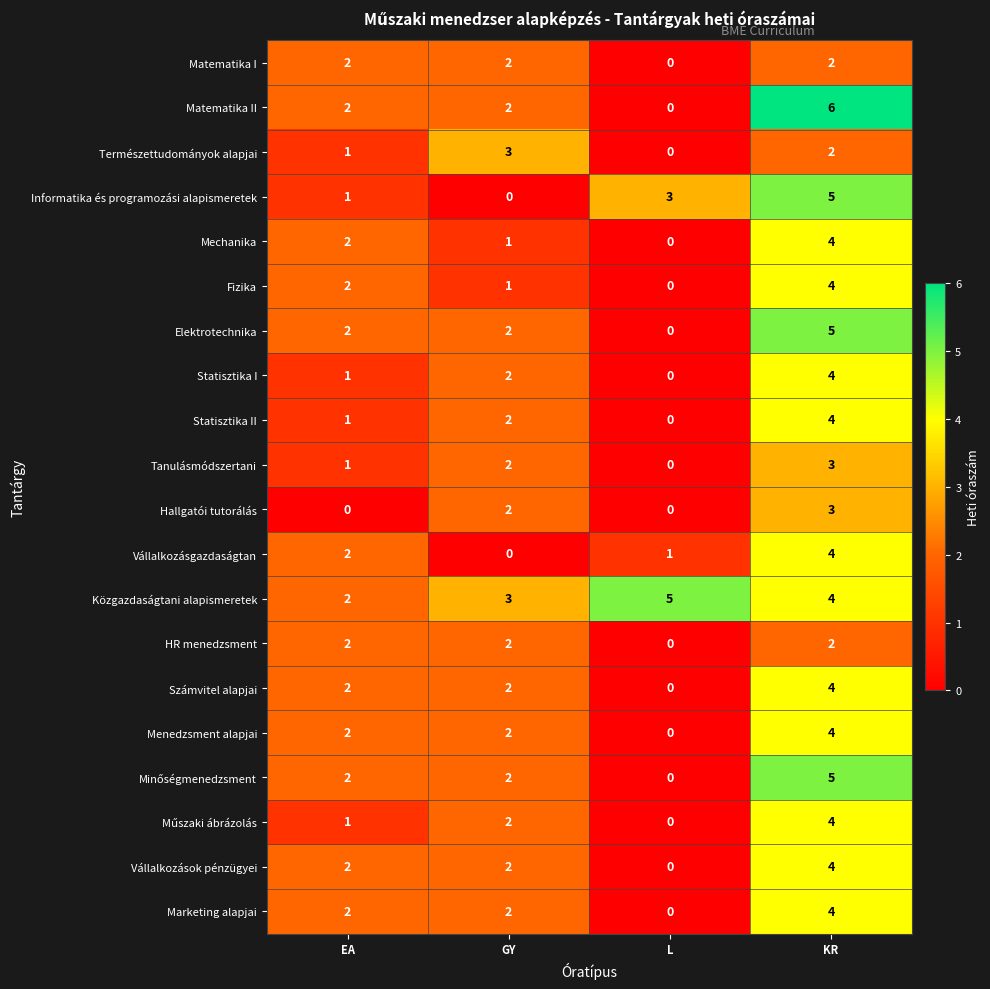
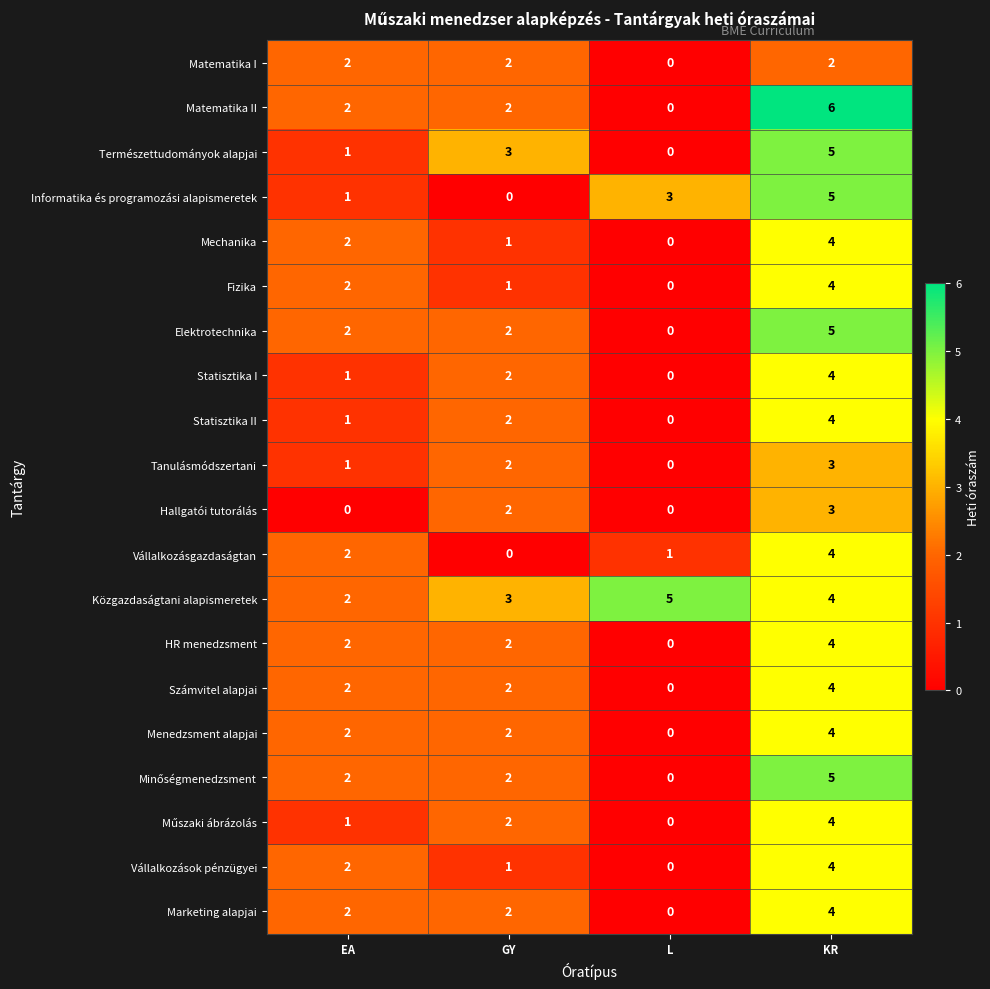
Természettudományok alapjai, KR: 2 -> 5
HR menedzsment, KR: 2 -> 4
Vállalkozások pénzügyei, GY: 2 -> 1
